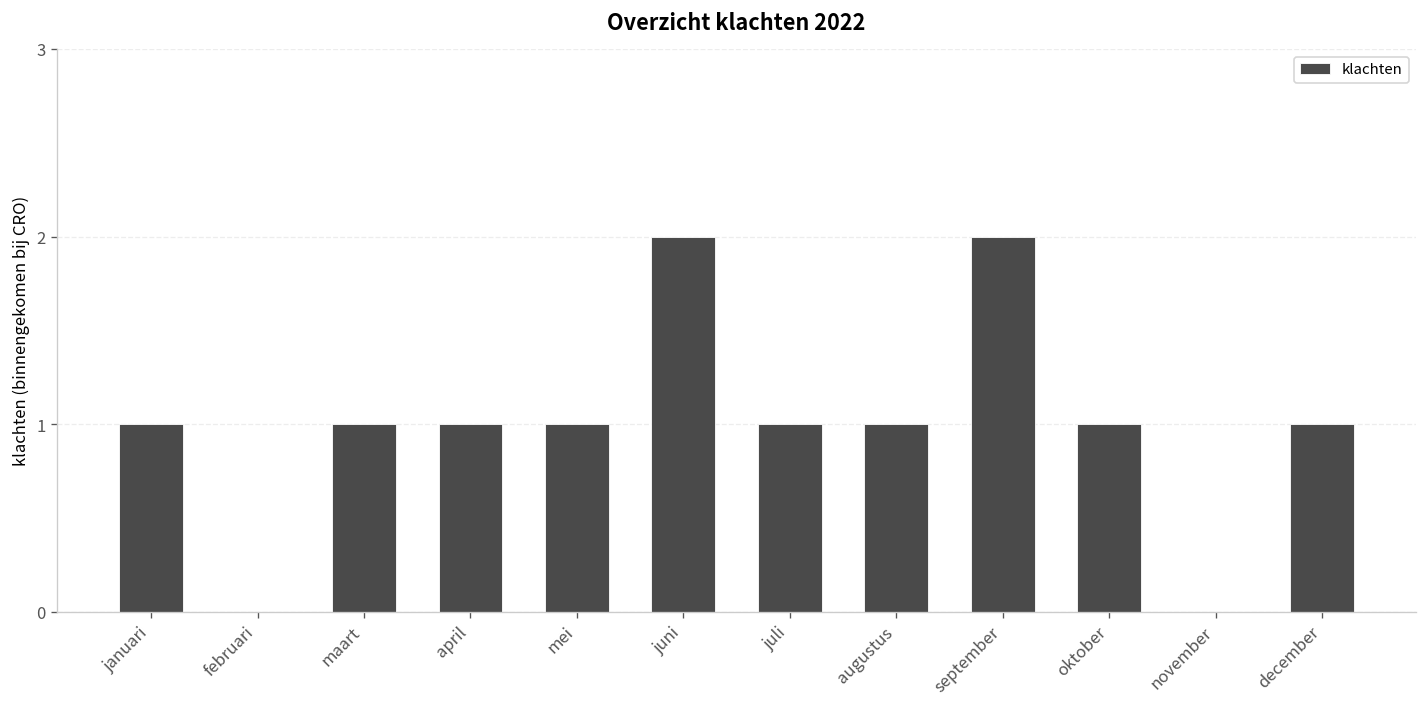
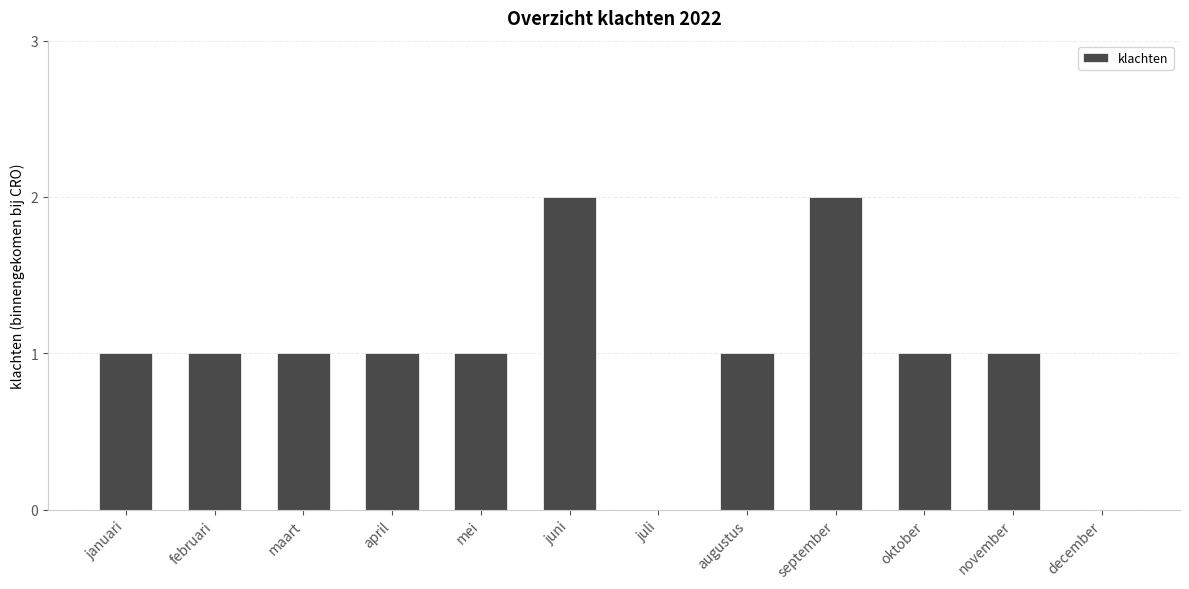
februari: 0 -> 1
juli: 1 -> 0
november: 0 -> 1
december: 1 -> 0
